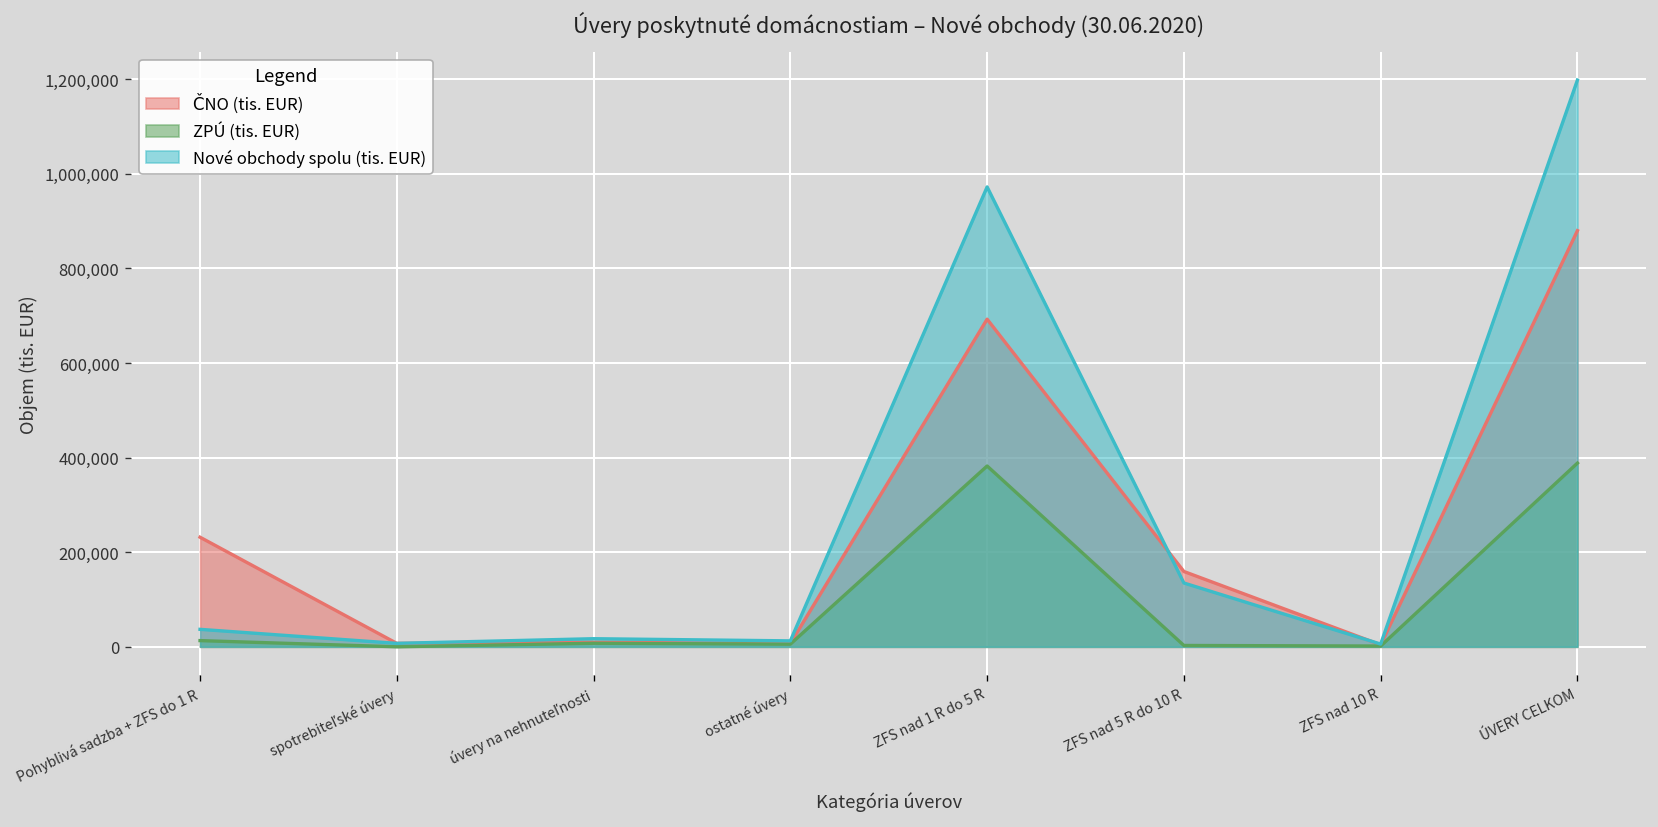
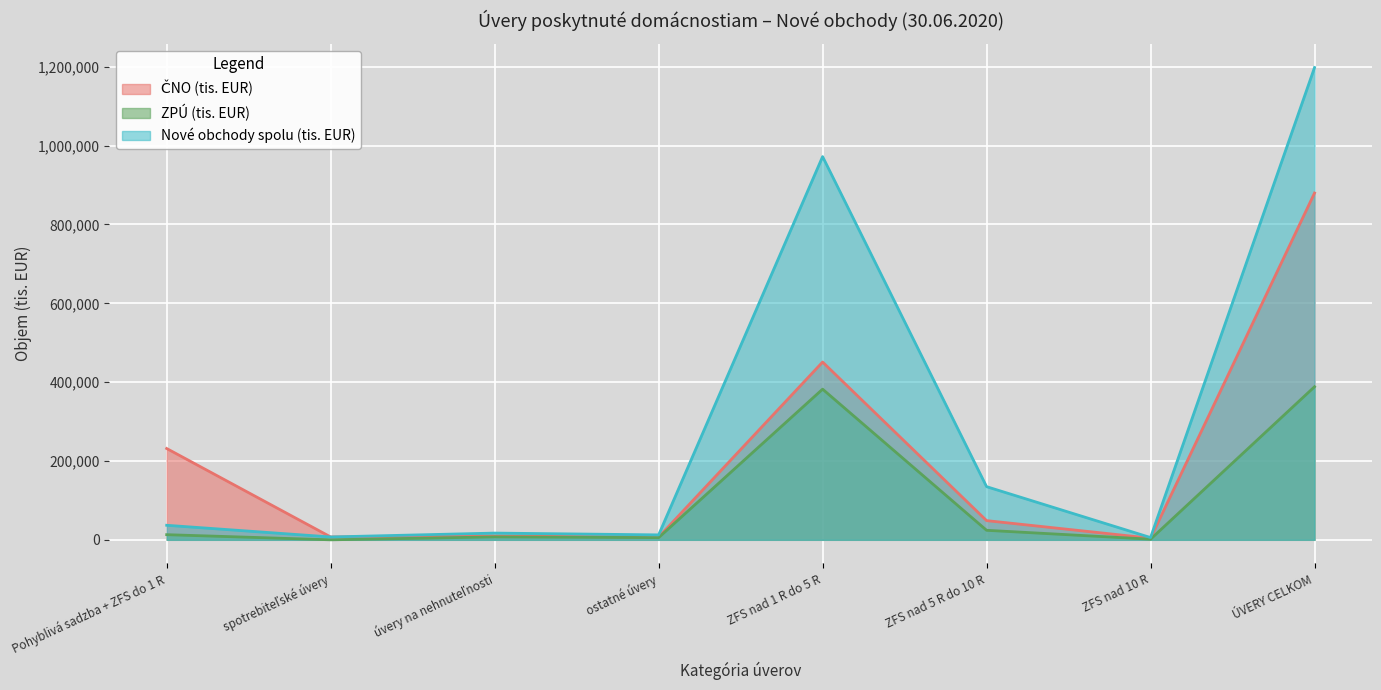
ČNO (tis. EUR), ZFS nad 1 R do 5 R: 690,000 -> 450,000
ČNO (tis. EUR), ZFS nad 5 R do 10 R: 160,000 -> 50,000
ZPÚ (tis. EUR), ZFS nad 5 R do 10 R: 0 -> 20,000
